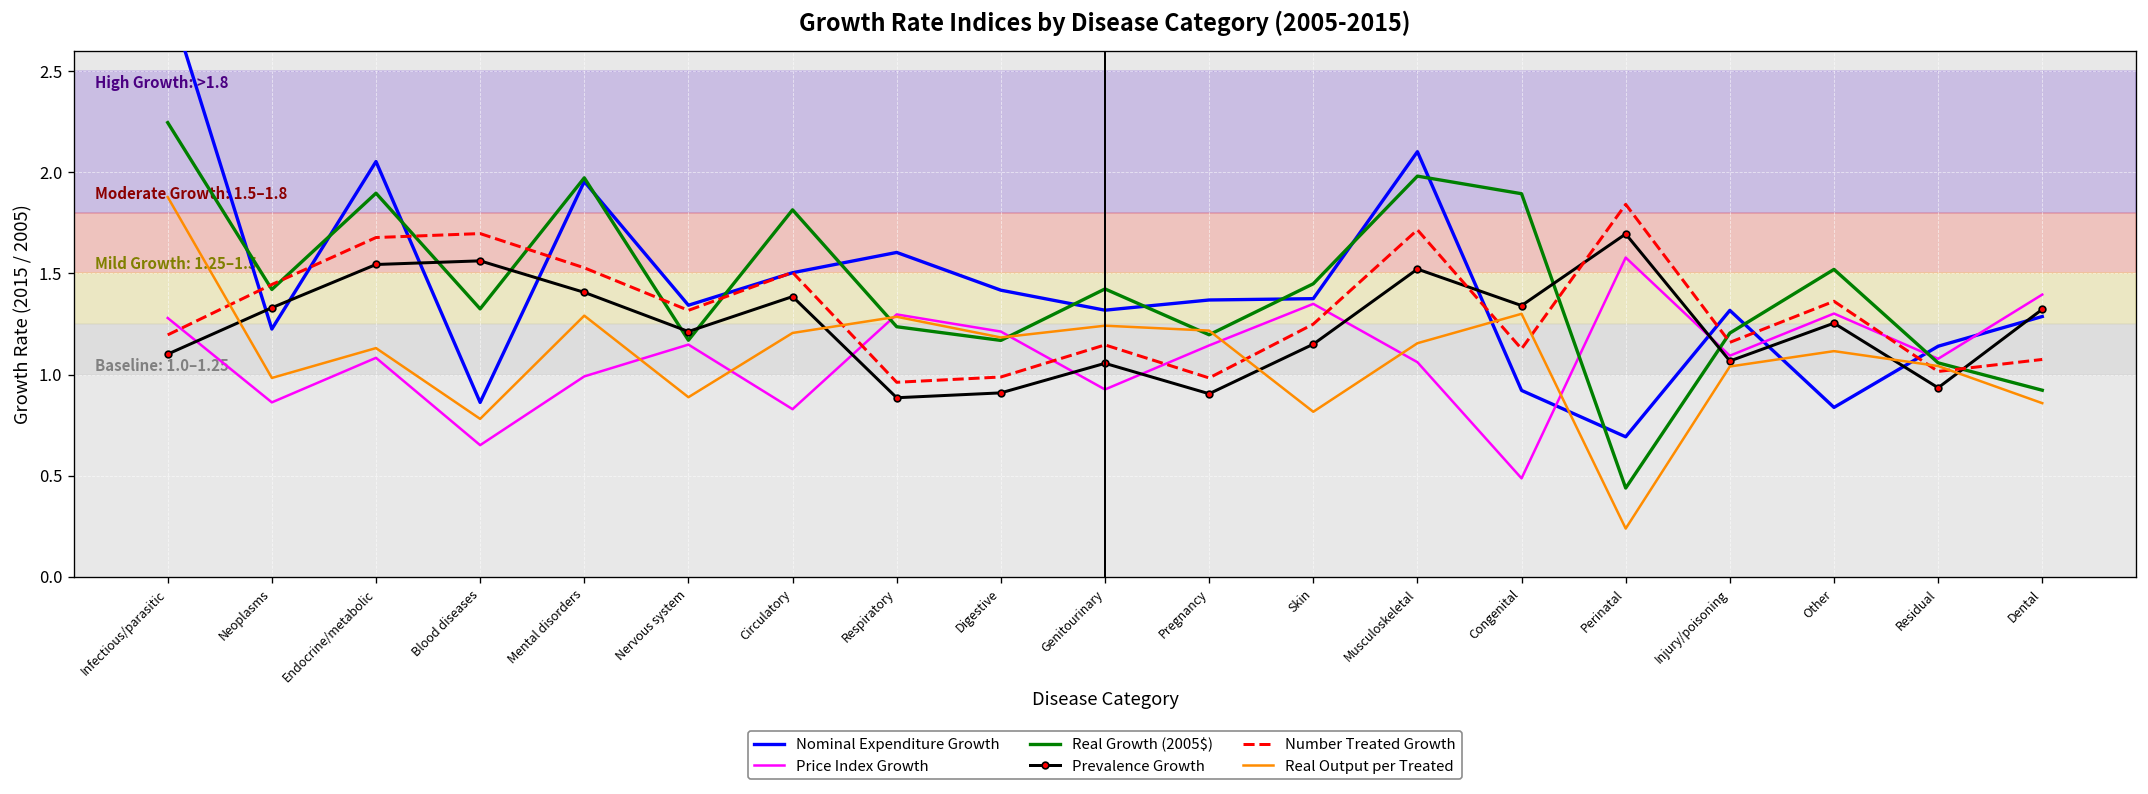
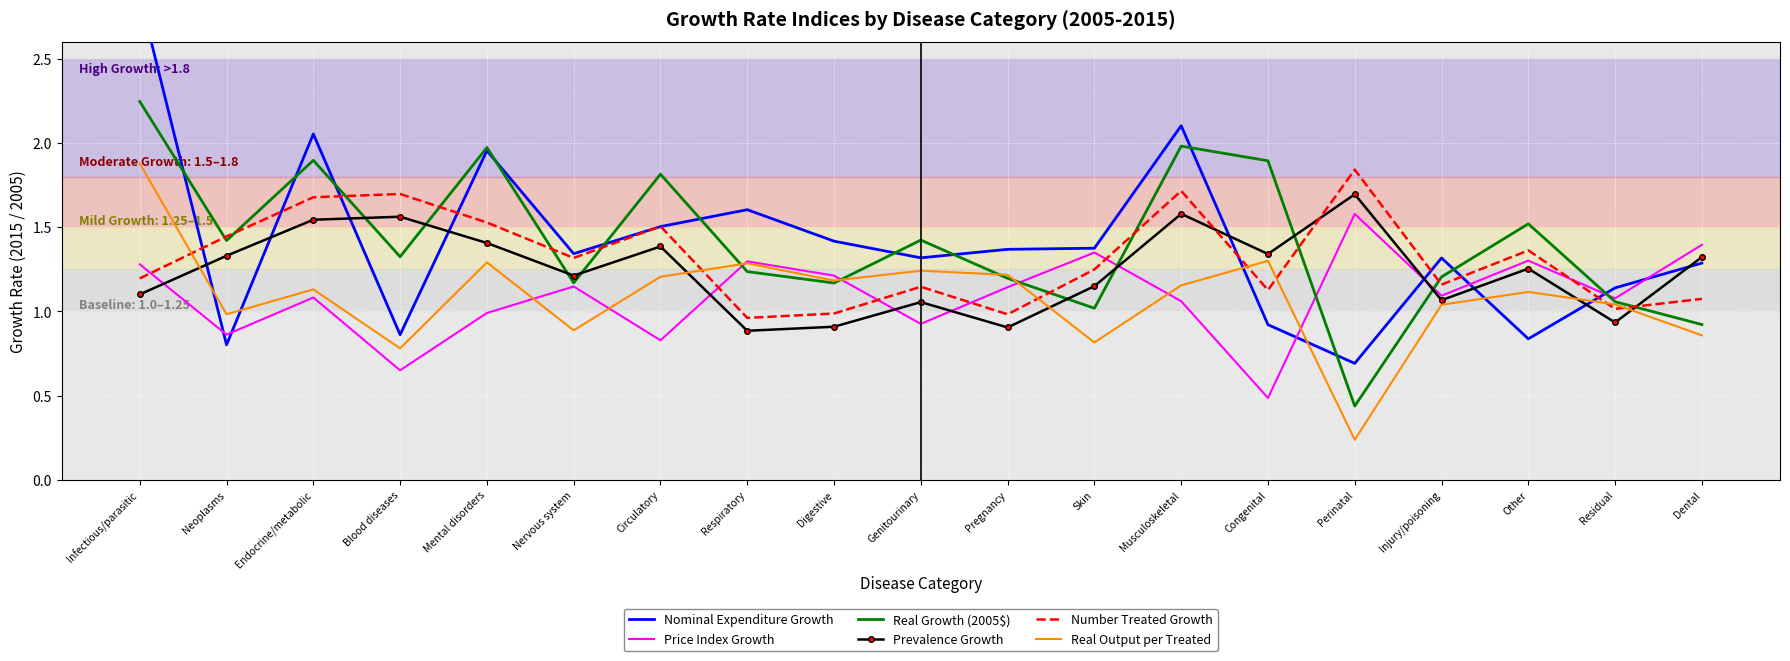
Nominal Expenditure Growth, Neoplasms: 1.23 -> 0.80
Real Growth (2005$), Skin: 1.45 -> 1.02
Prevalence Growth, Musculoskeletal: 1.52 -> 1.58
